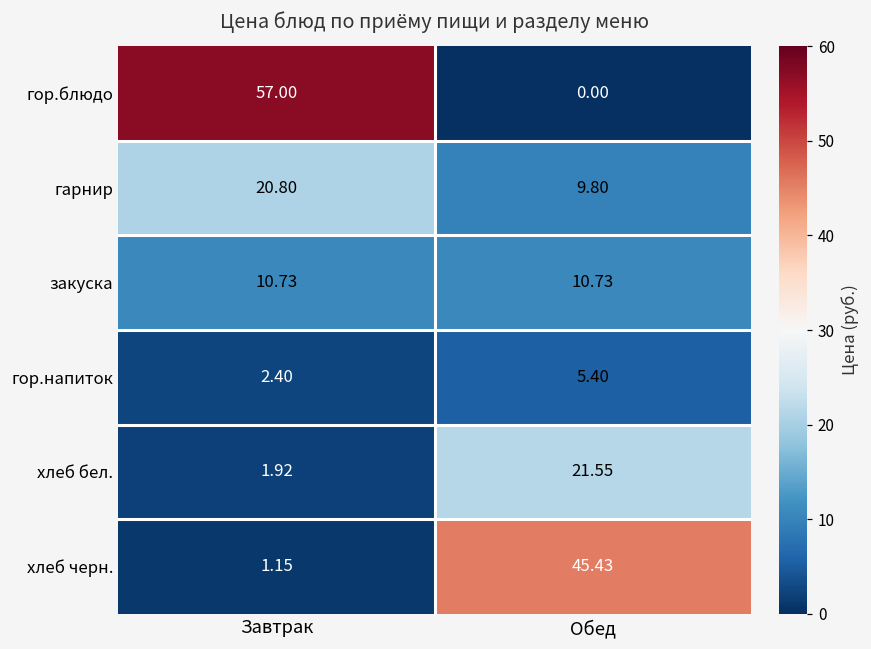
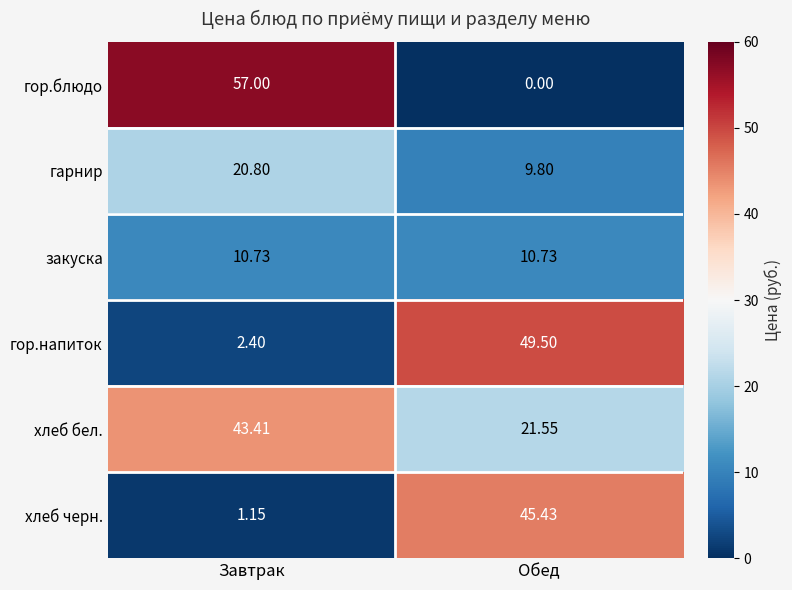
гор.напиток, Обед: 5.40 -> 49.50
хлеб бел., Завтрак: 1.92 -> 43.41
